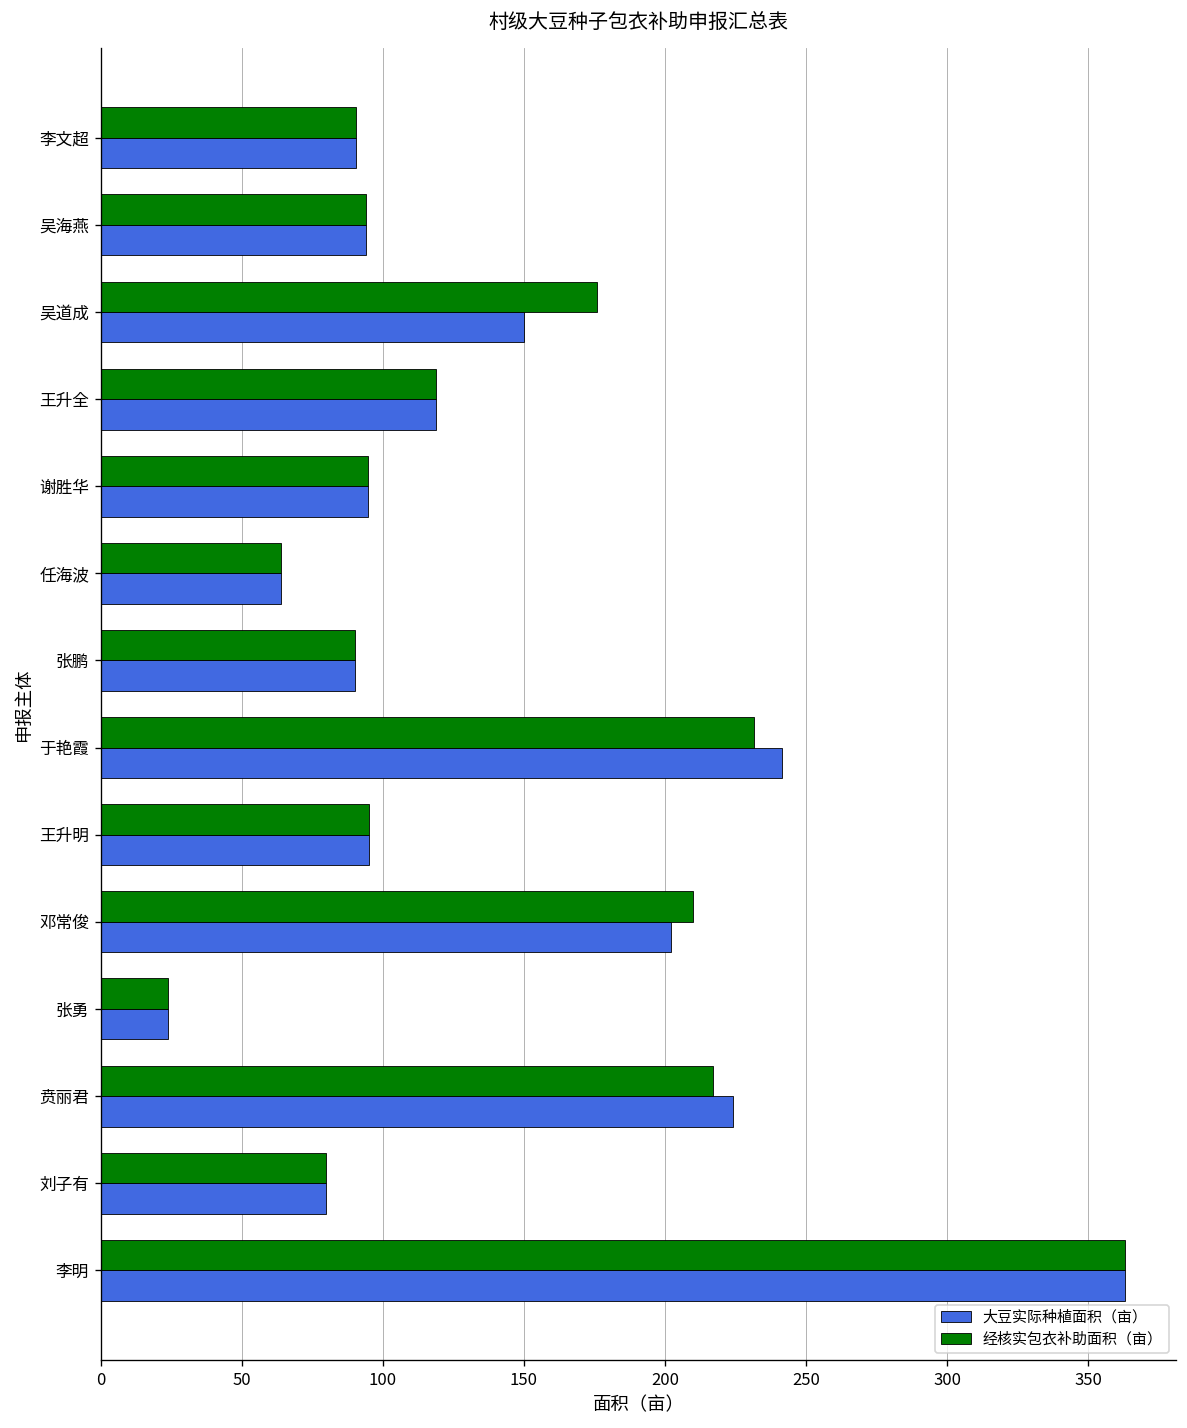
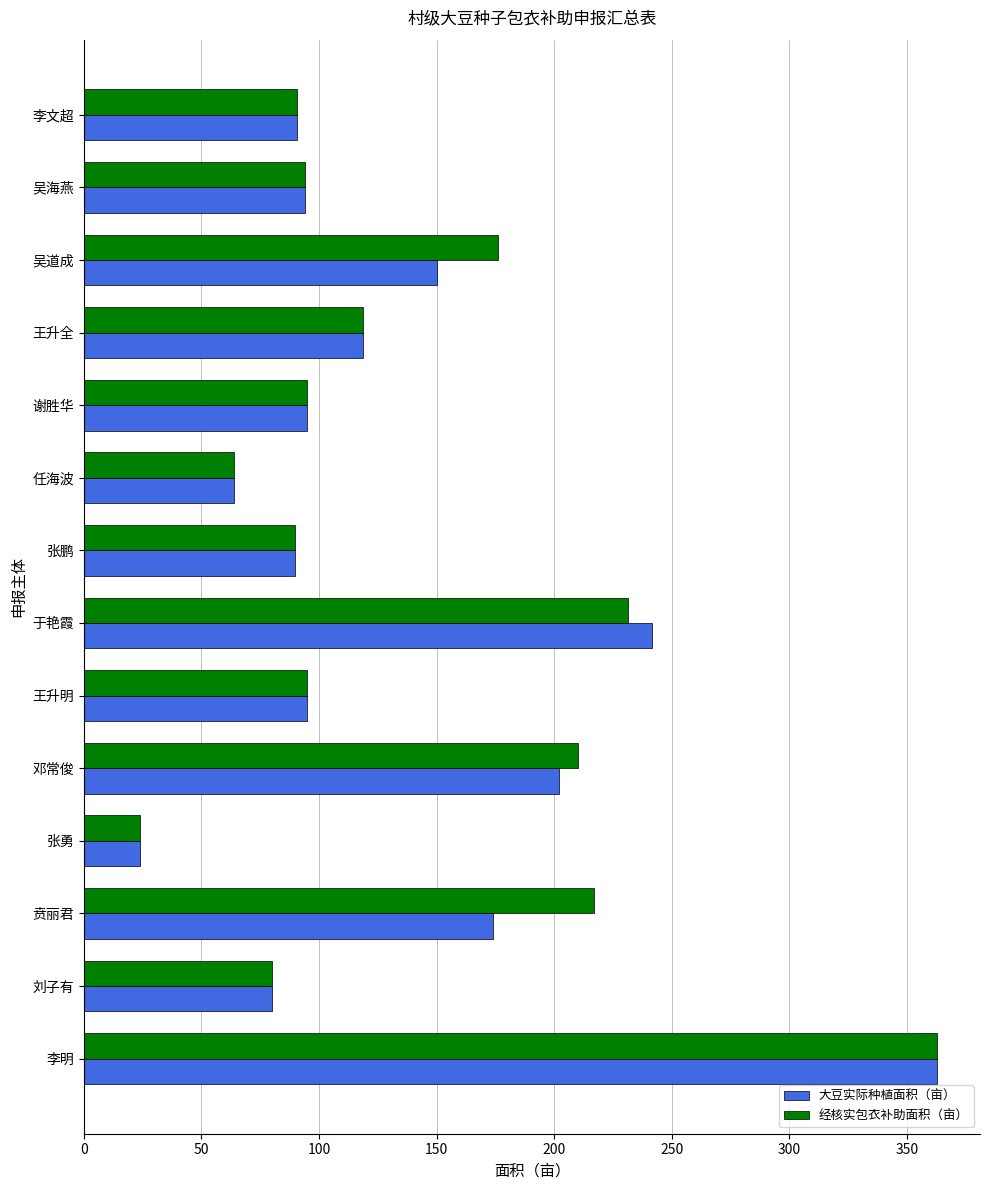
大豆实际种植面积（亩）, 贲丽君: 224 -> 174
